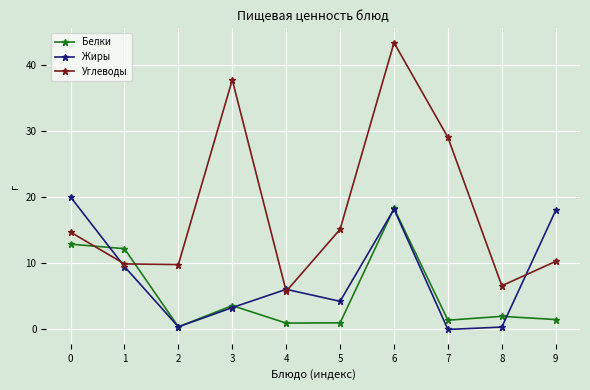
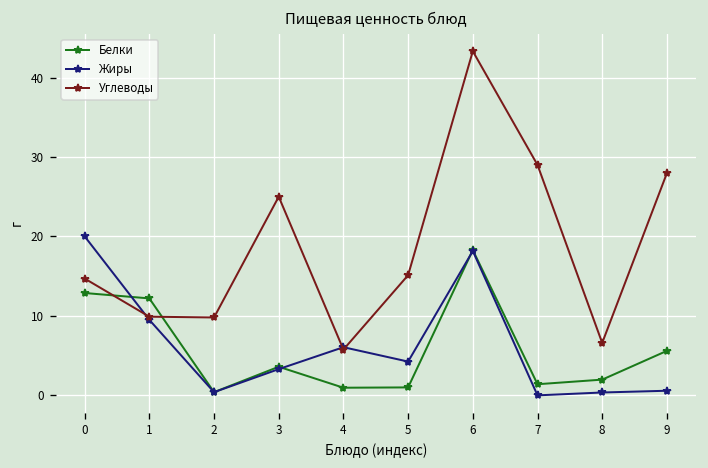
Углеводы, 3: 38 -> 25
Белки, 9: 2 -> 6
Жиры, 9: 18 -> 1
Углеводы, 9: 10 -> 28
